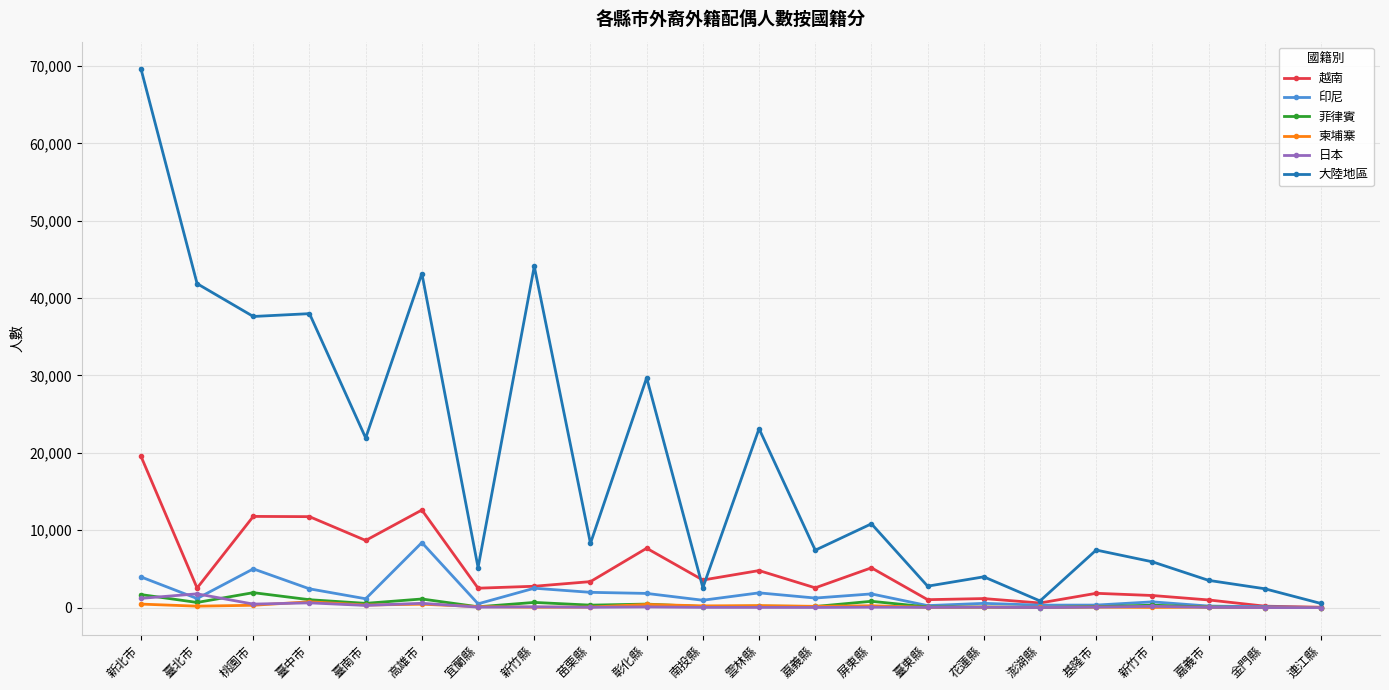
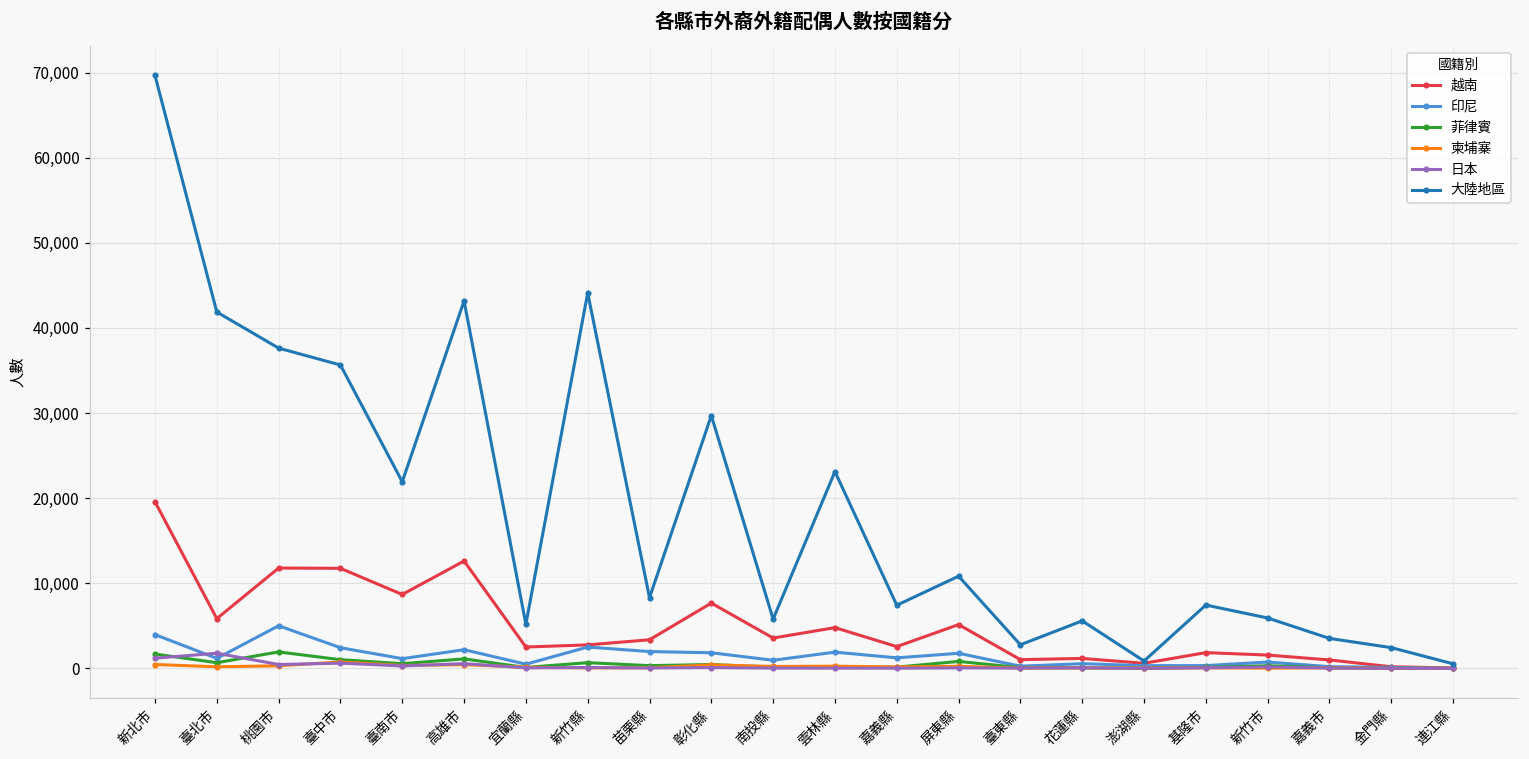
越南, 臺北市: 3,000 -> 6,000
大陸地區, 臺中市: 38,000 -> 36,000
印尼, 高雄市: 8,000 -> 2,000
大陸地區, 南投縣: 3,000 -> 6,000
大陸地區, 花蓮縣: 4,000 -> 6,000
